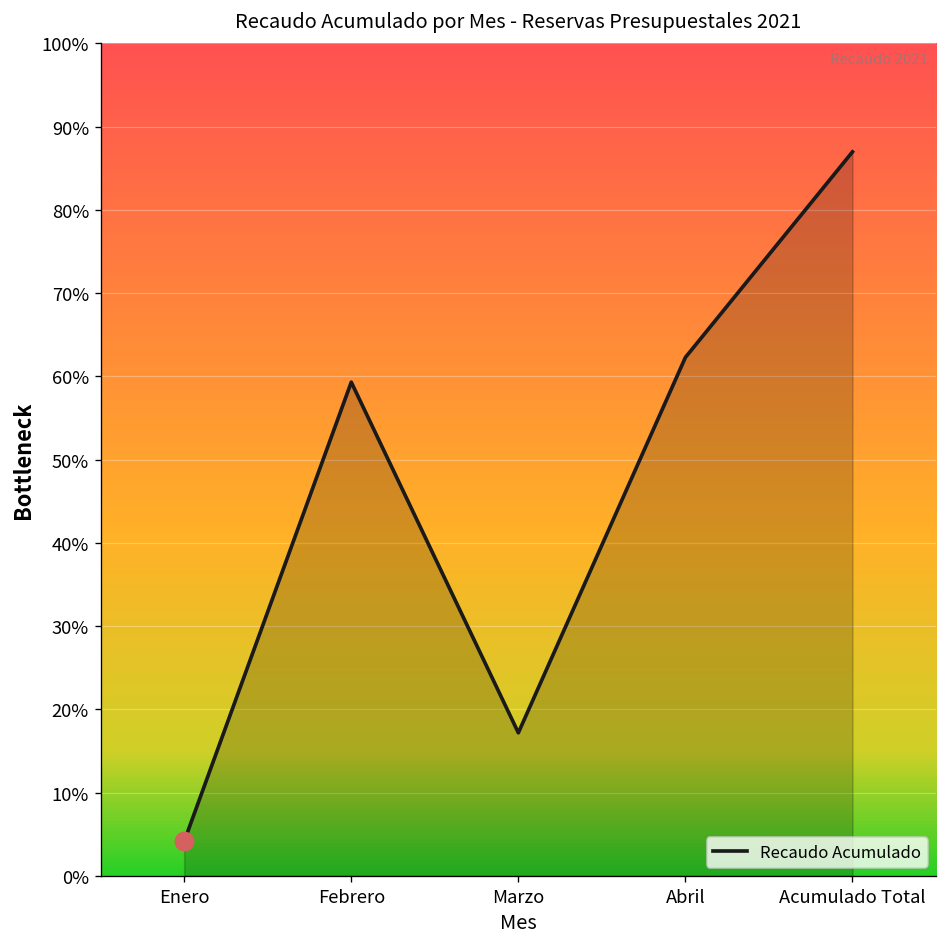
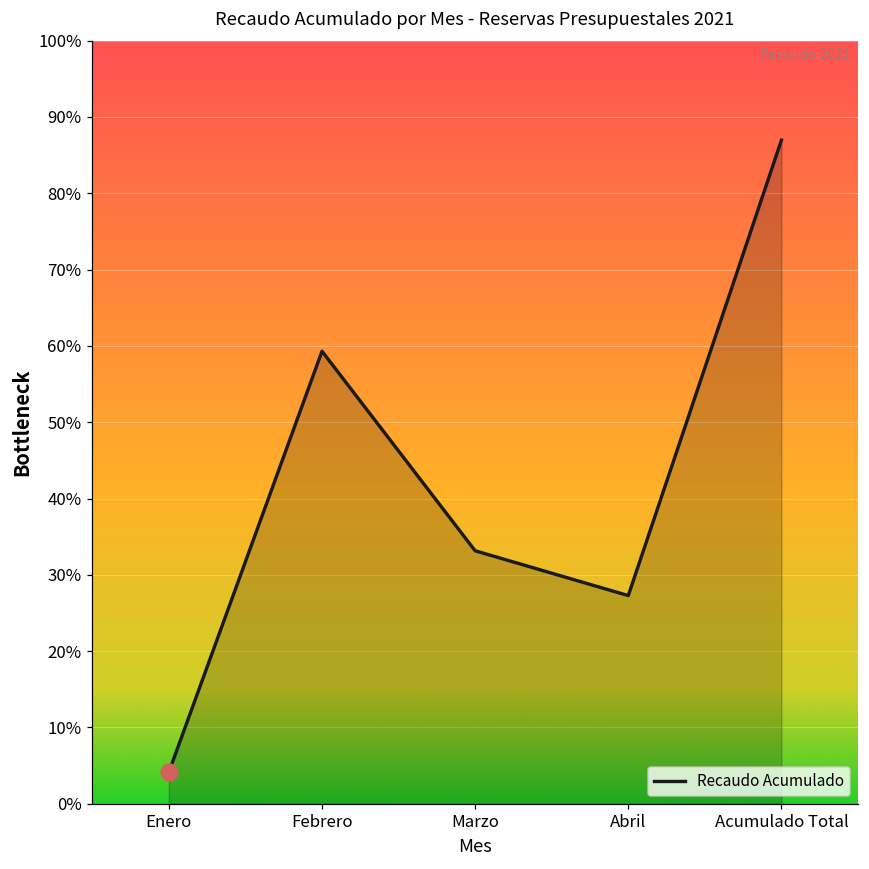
Recaudo Acumulado, Marzo: 17% -> 33%
Recaudo Acumulado, Abril: 62% -> 27%
